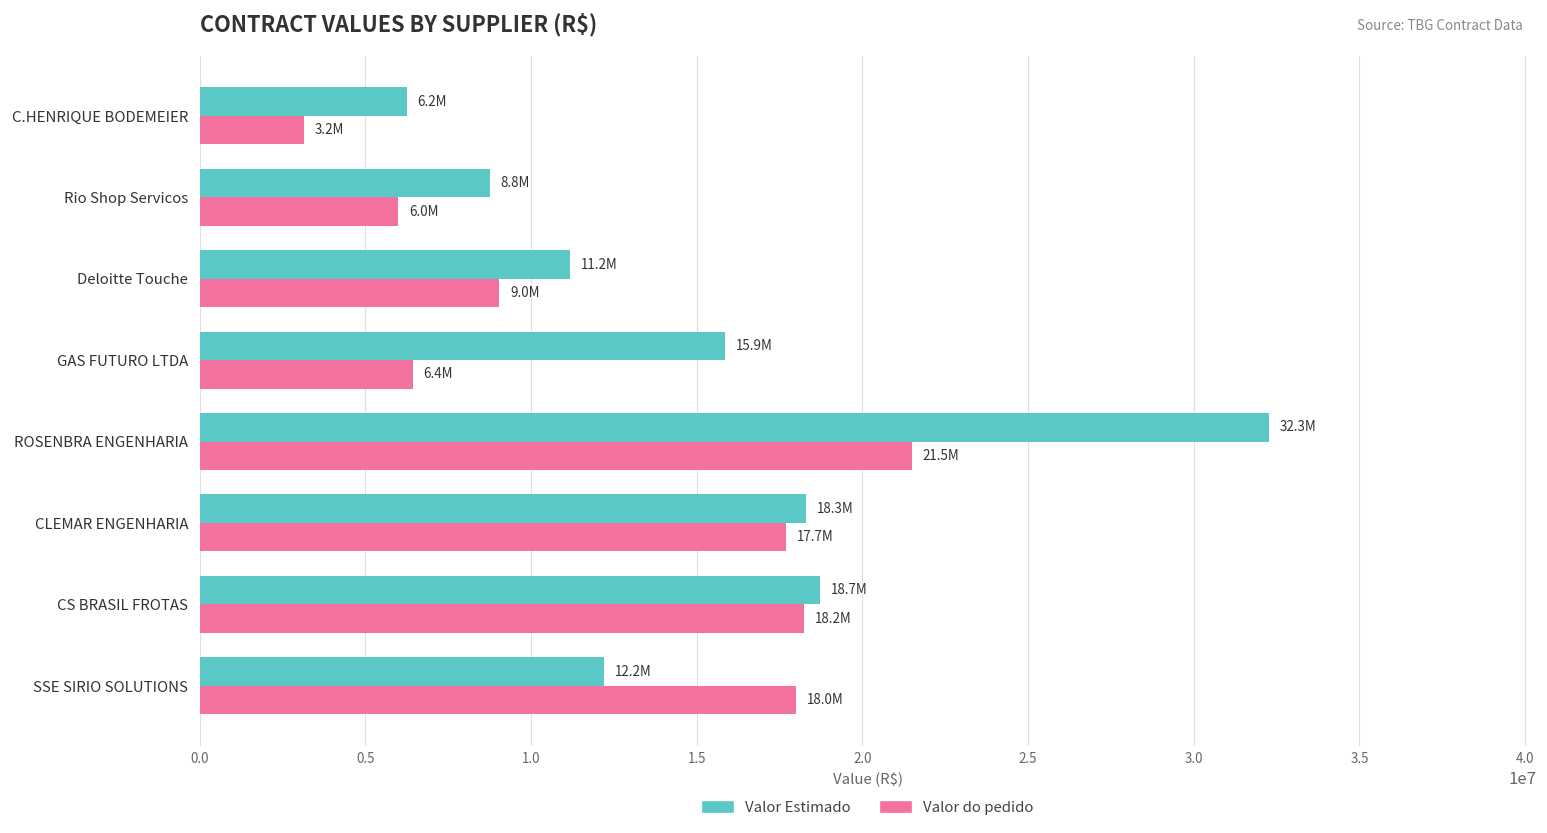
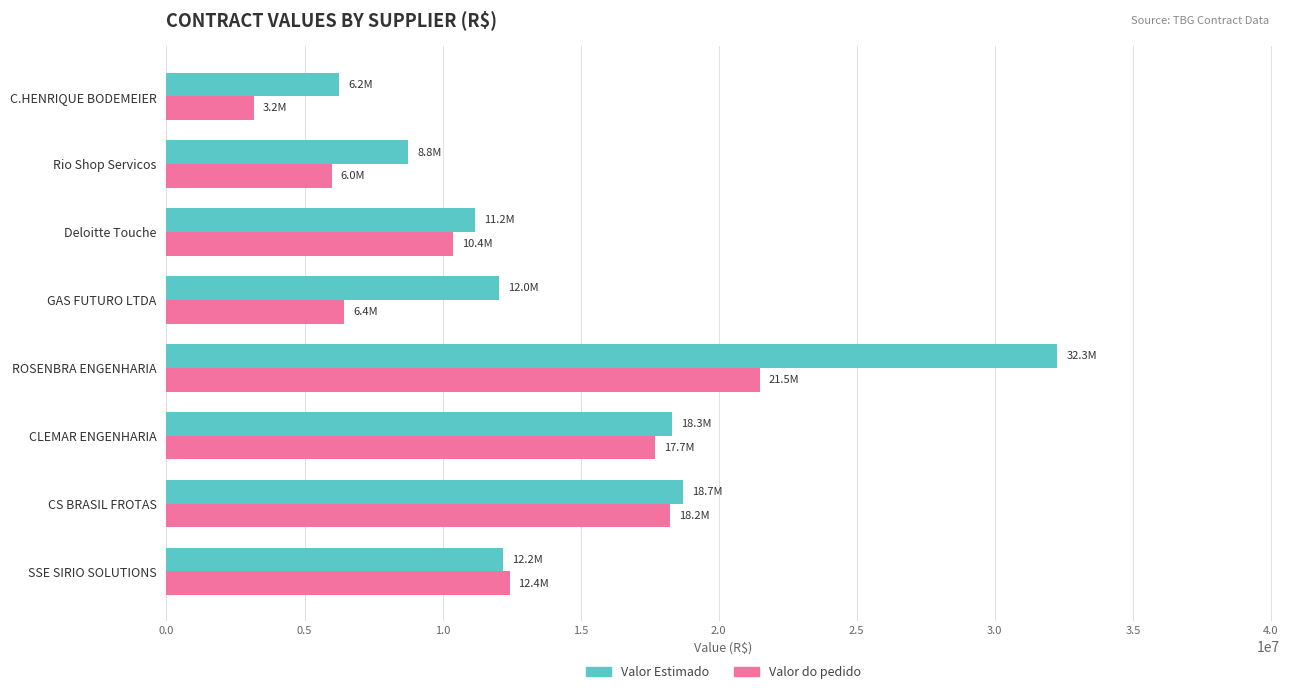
Valor do pedido, Deloitte Touche: 9.0M -> 10.4M
Valor Estimado, GAS FUTURO LTDA: 15.9M -> 12.0M
Valor do pedido, SSE SIRIO SOLUTIONS: 18.0M -> 12.4M
